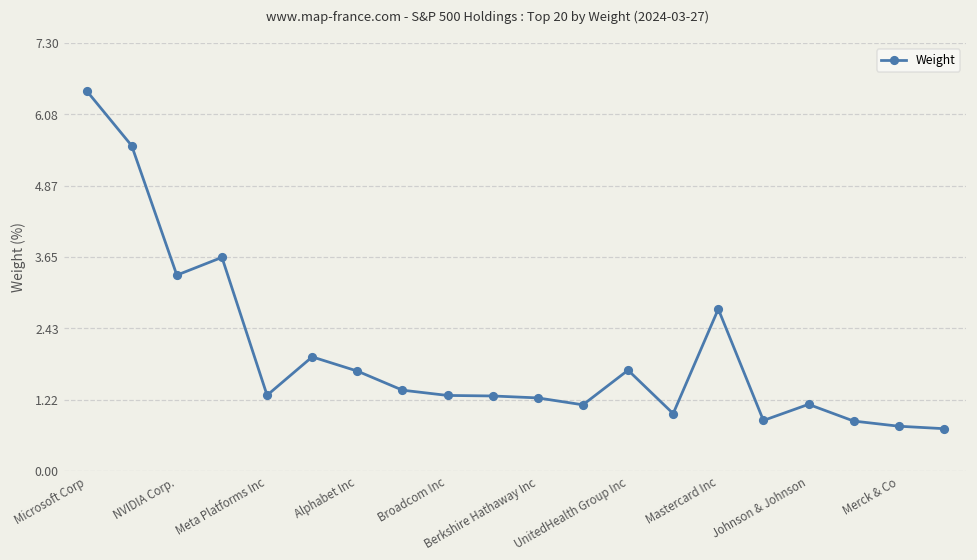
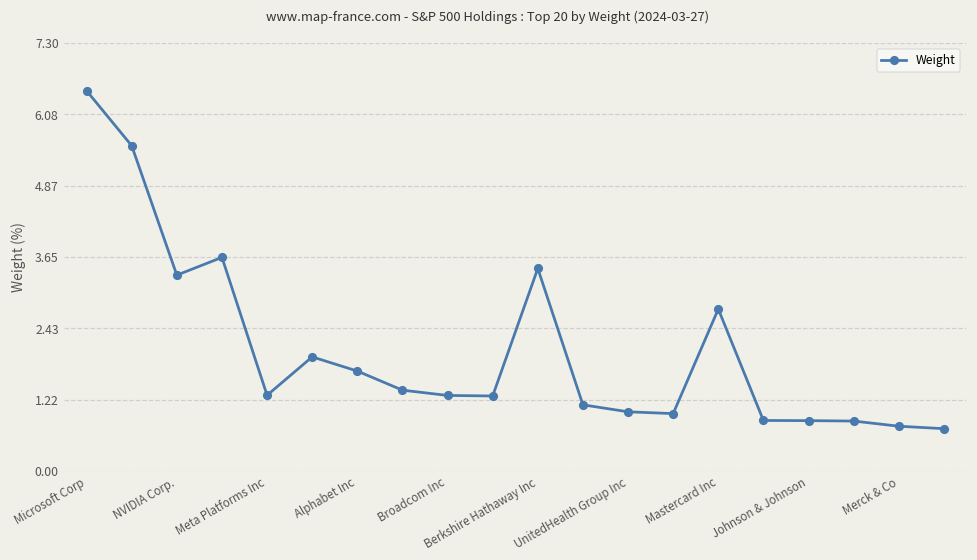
Berkshire Hathaway Inc: 1.2 -> 3.5
UnitedHealth Group Inc: 1.7 -> 1.0
Johnson & Johnson: 1.1 -> 0.9
